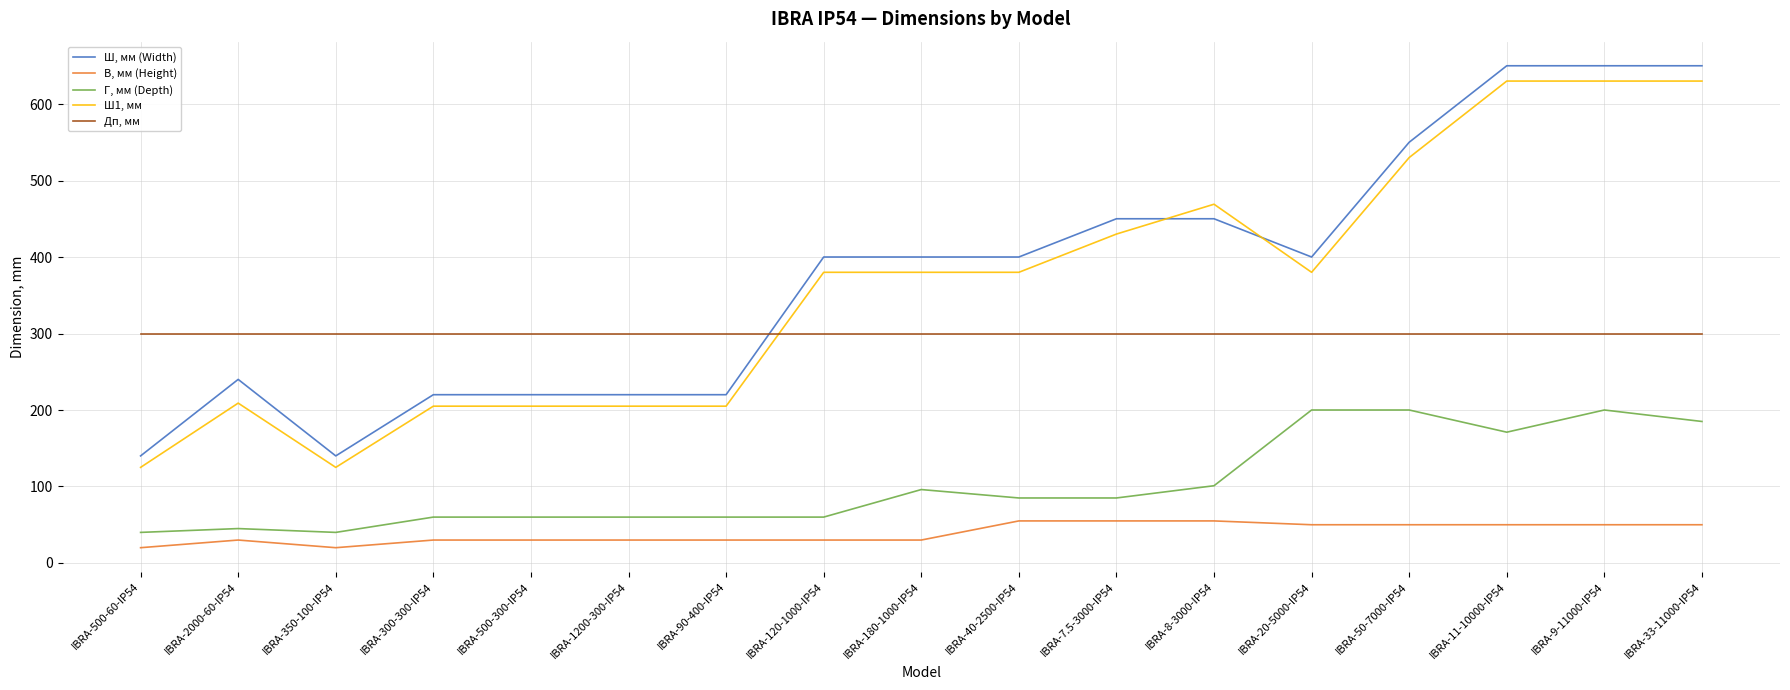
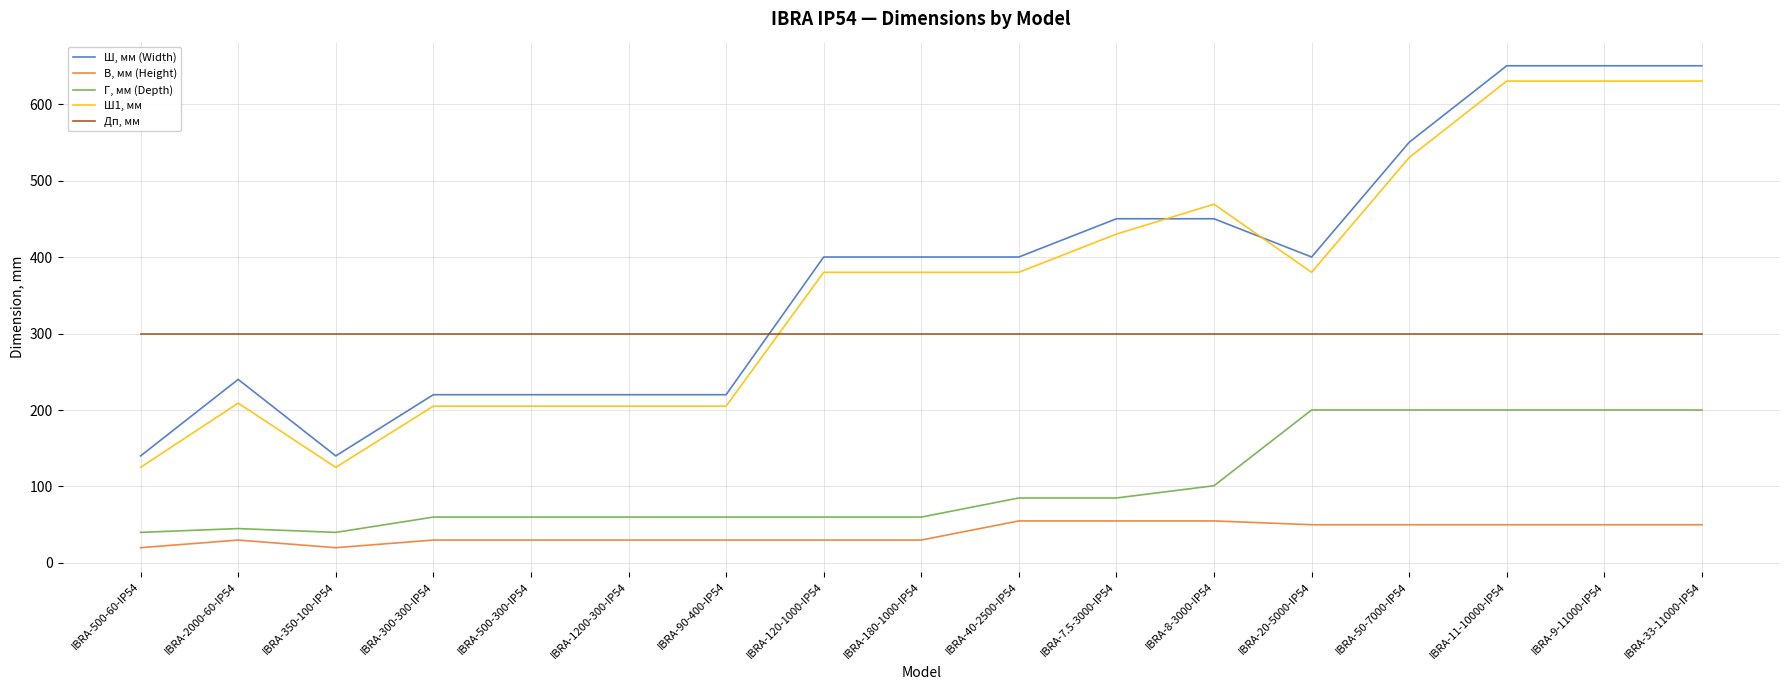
Г, мм (Depth), IBRA-180-1000-IP54: 100 -> 60
Г, мм (Depth), IBRA-11-10000-IP54: 170 -> 200
Г, мм (Depth), IBRA-33-11000-IP54: 190 -> 200
